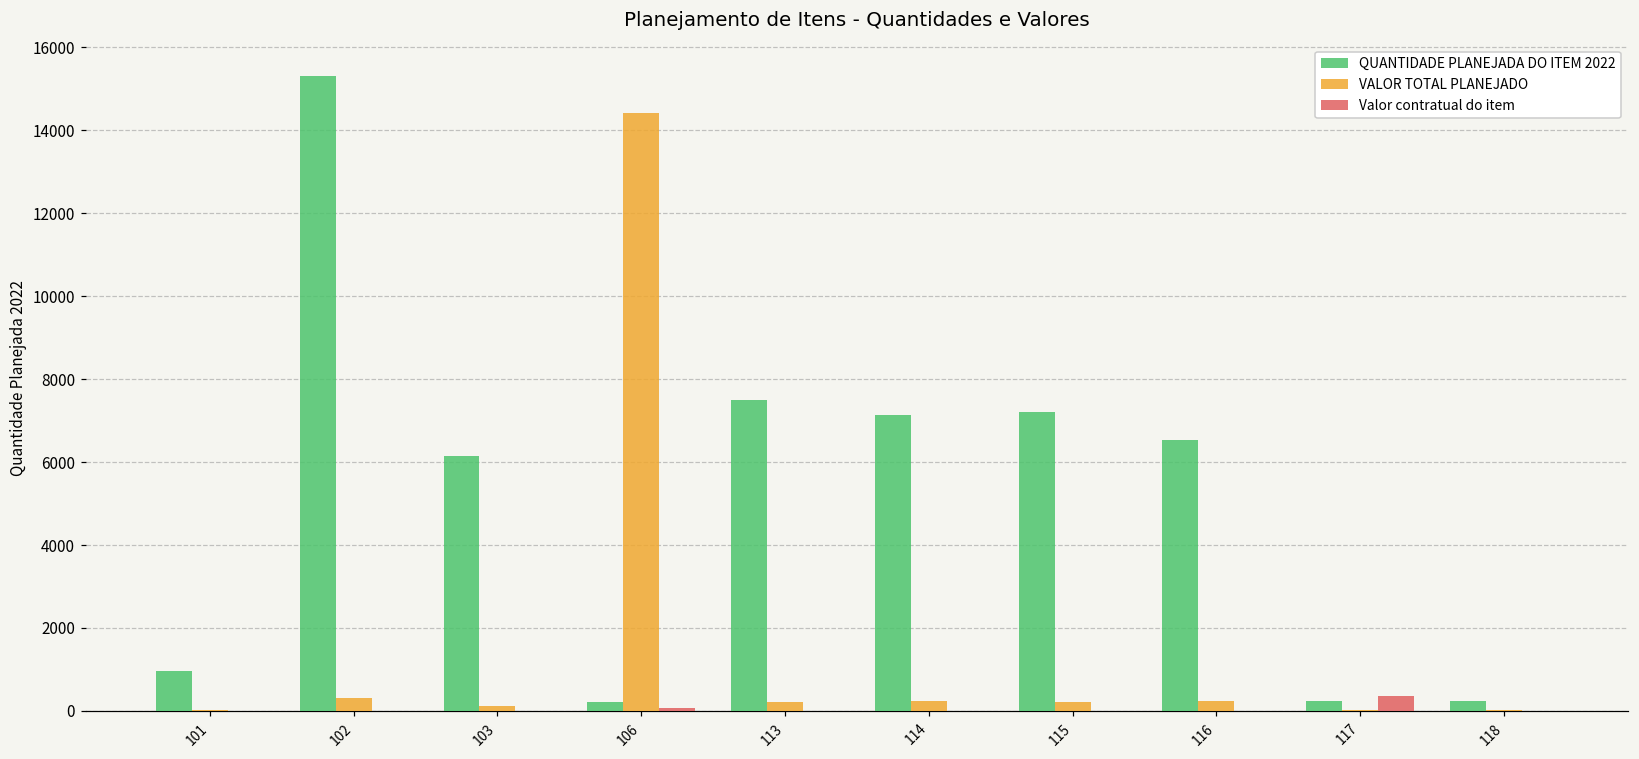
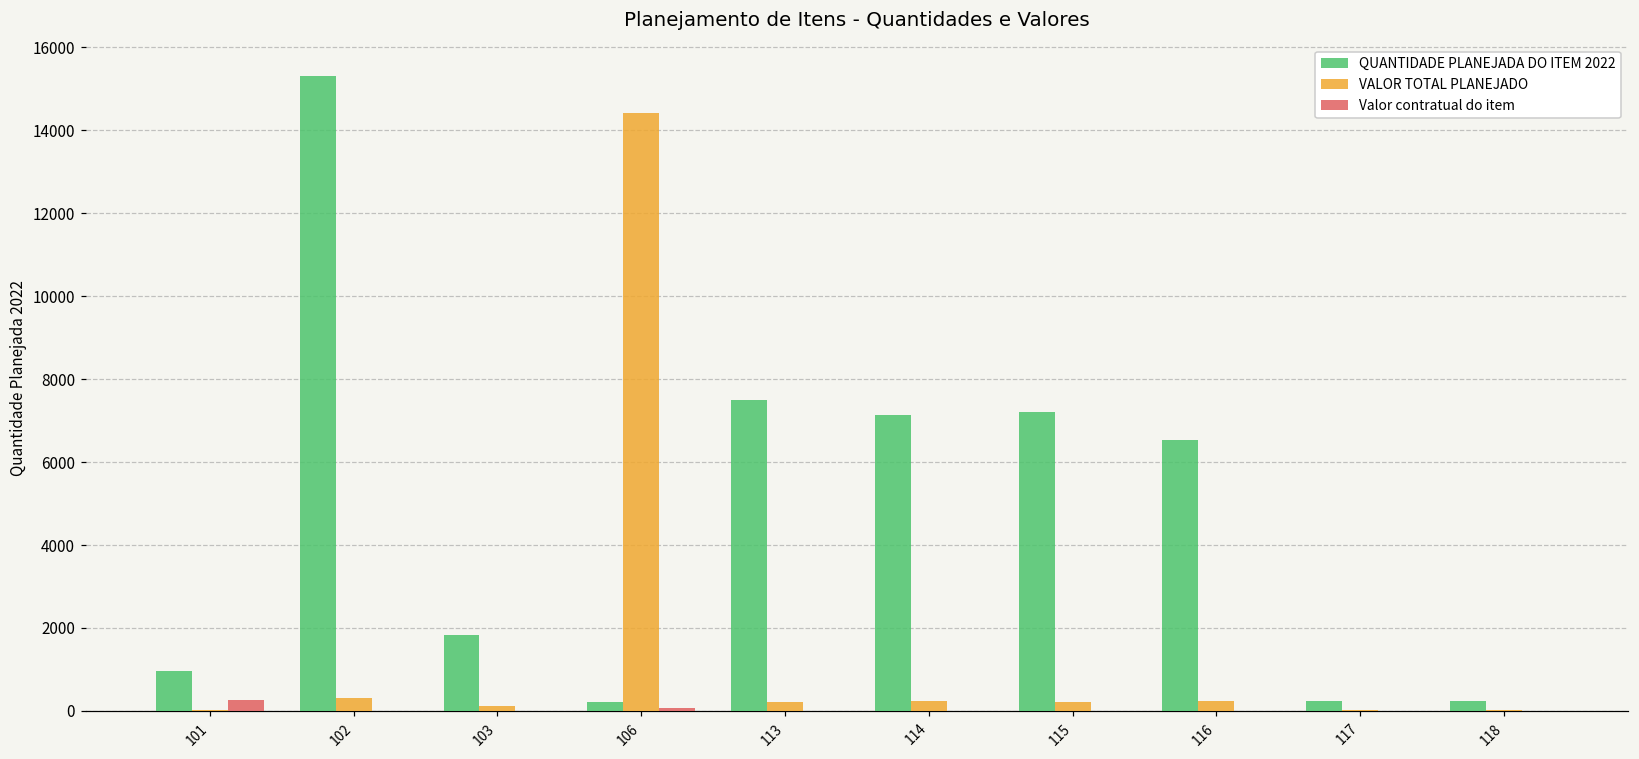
Valor contratual do item, 101: 0 -> 300
QUANTIDADE PLANEJADA DO ITEM 2022, 103: 6200 -> 1800
Valor contratual do item, 117: 400 -> 0
